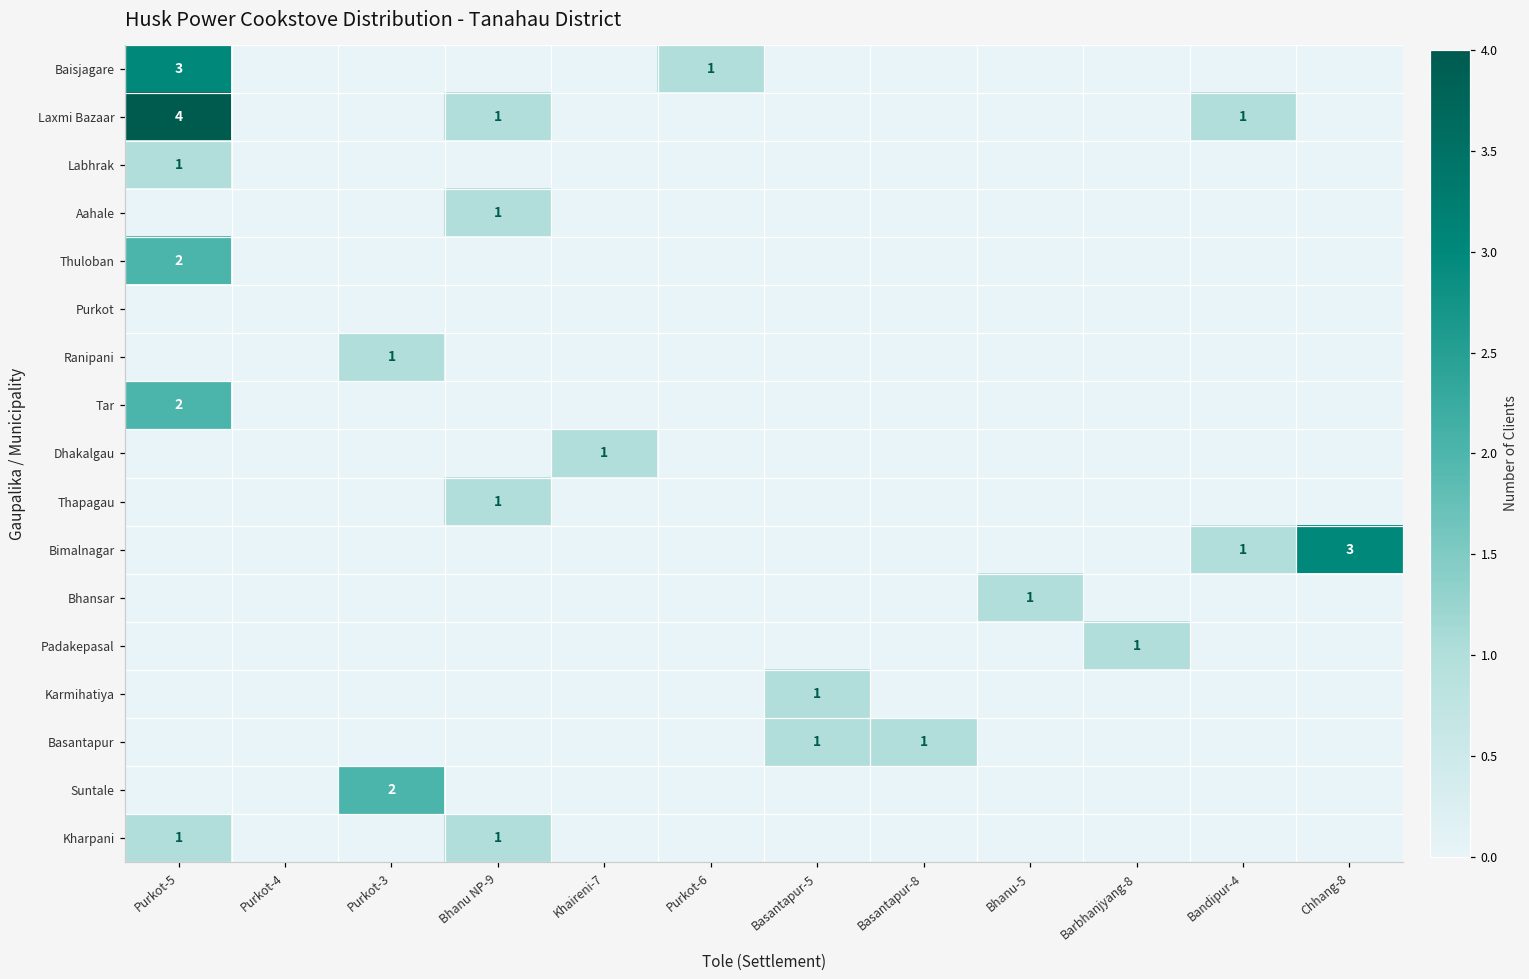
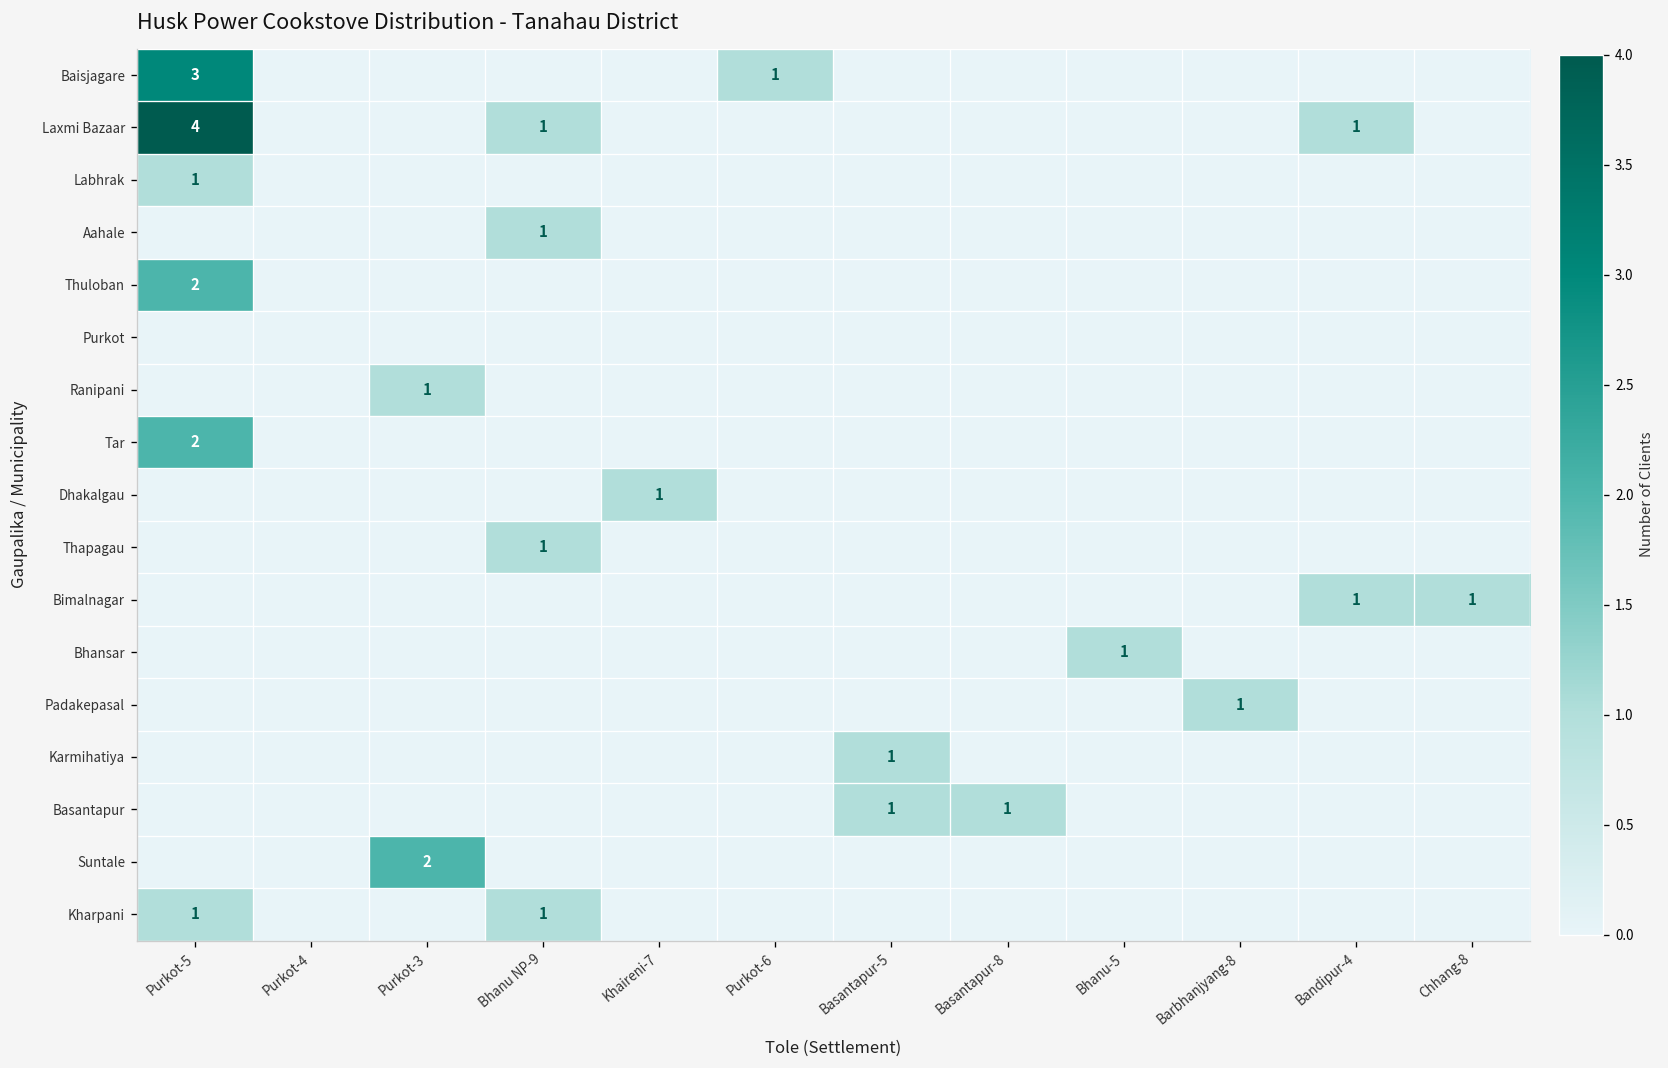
Bimalnagar, Chhang-8: 3 -> 1
